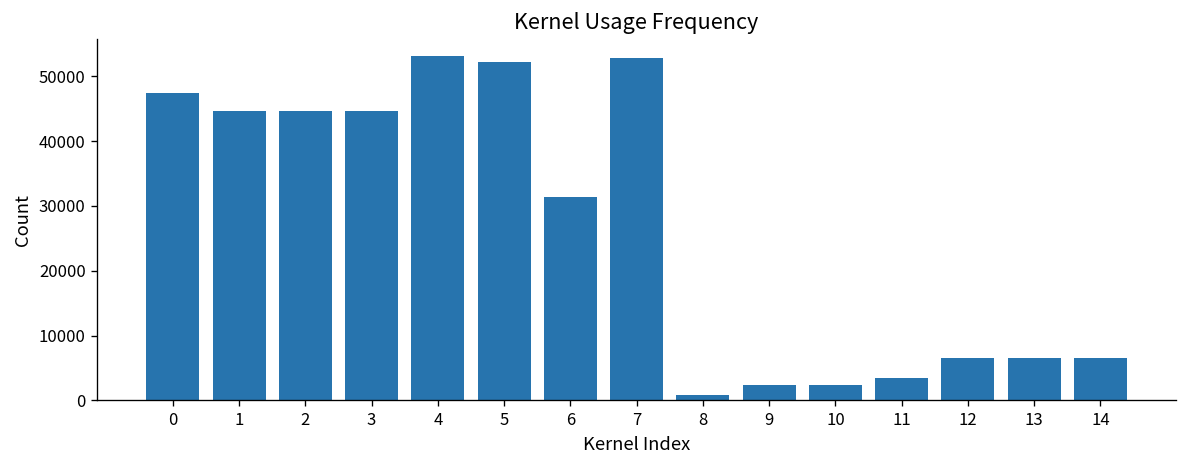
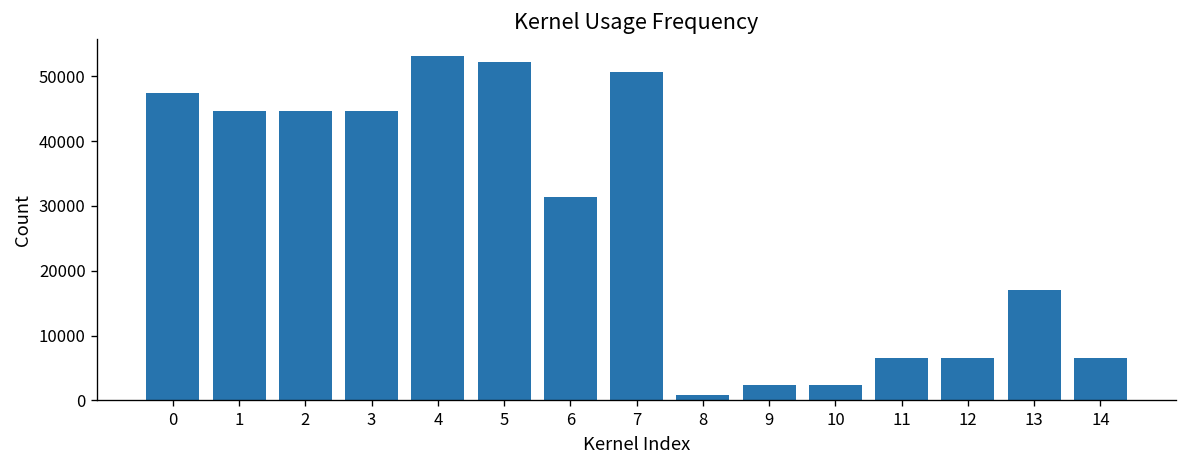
7: 53000 -> 51000
11: 3000 -> 7000
13: 7000 -> 17000
